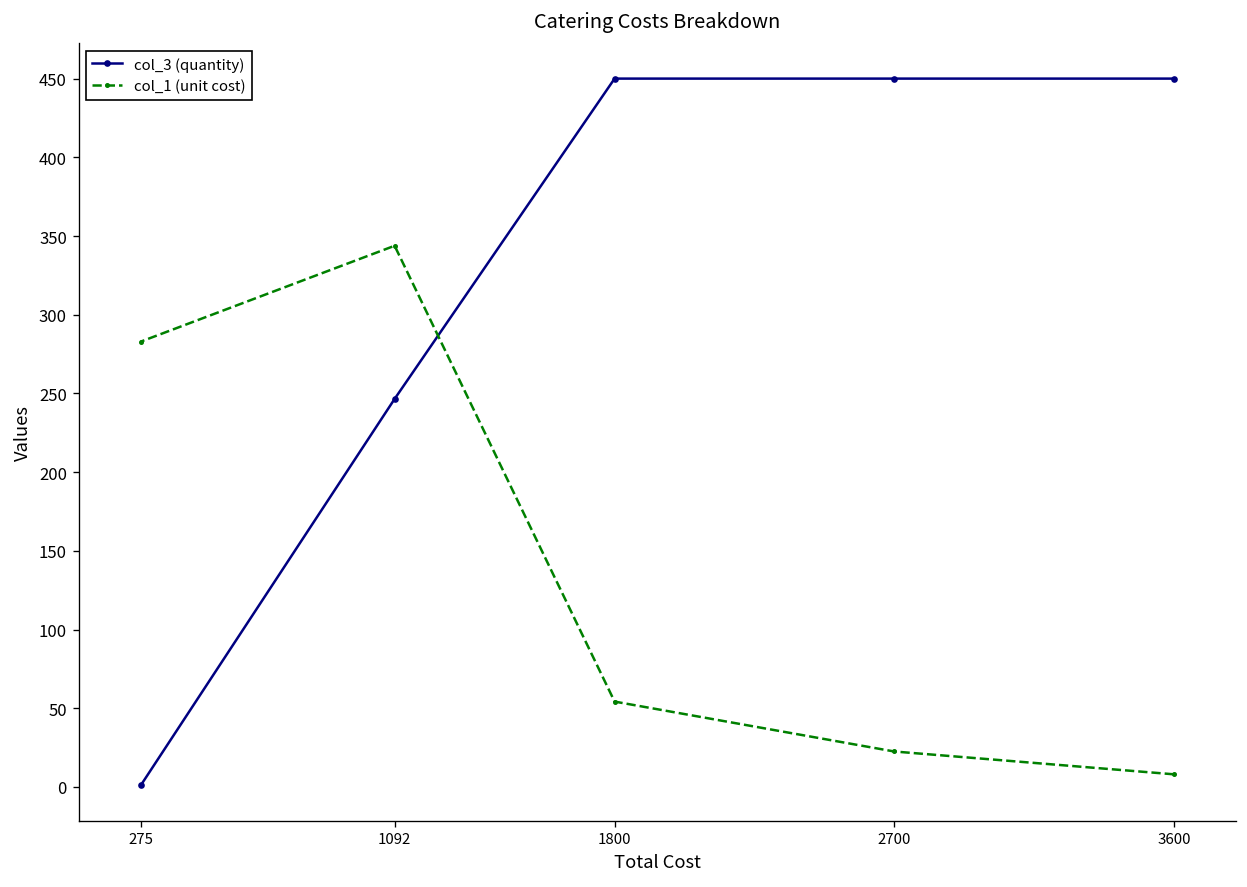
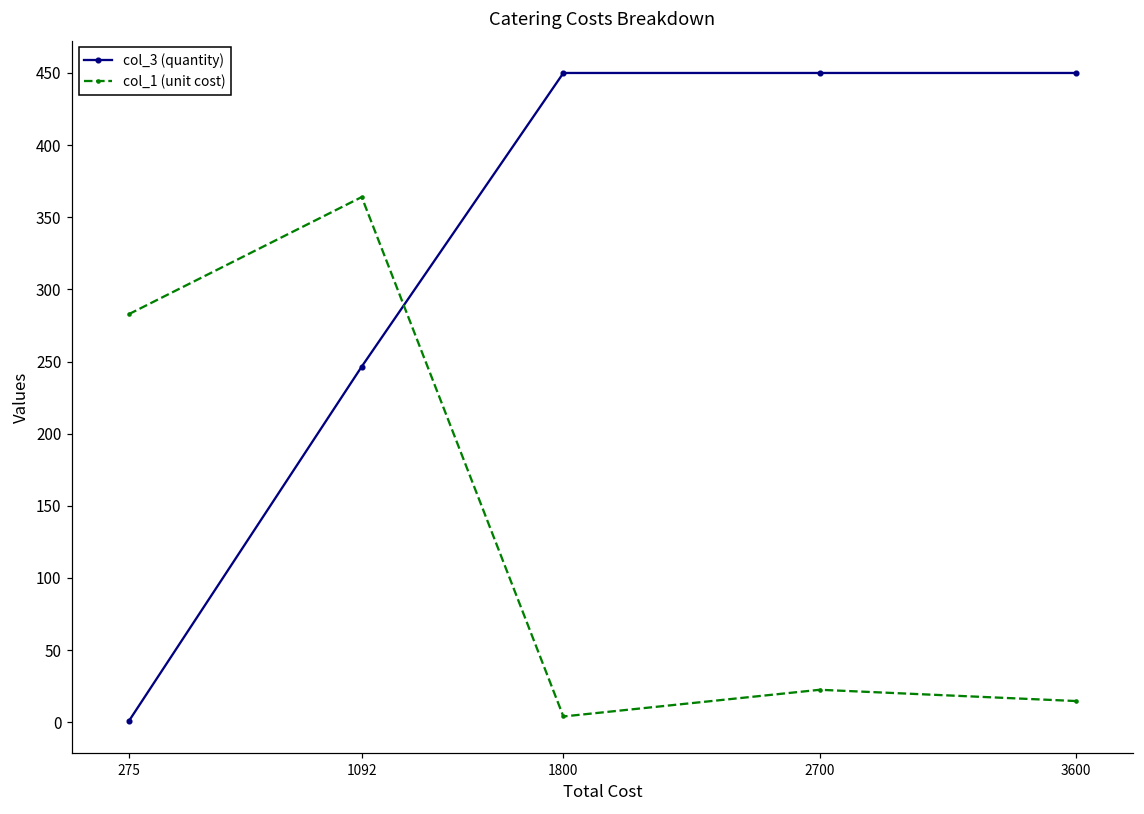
col_1 (unit cost), 1092: 344 -> 364
col_1 (unit cost), 1800: 54 -> 4
col_1 (unit cost), 3600: 8 -> 15
